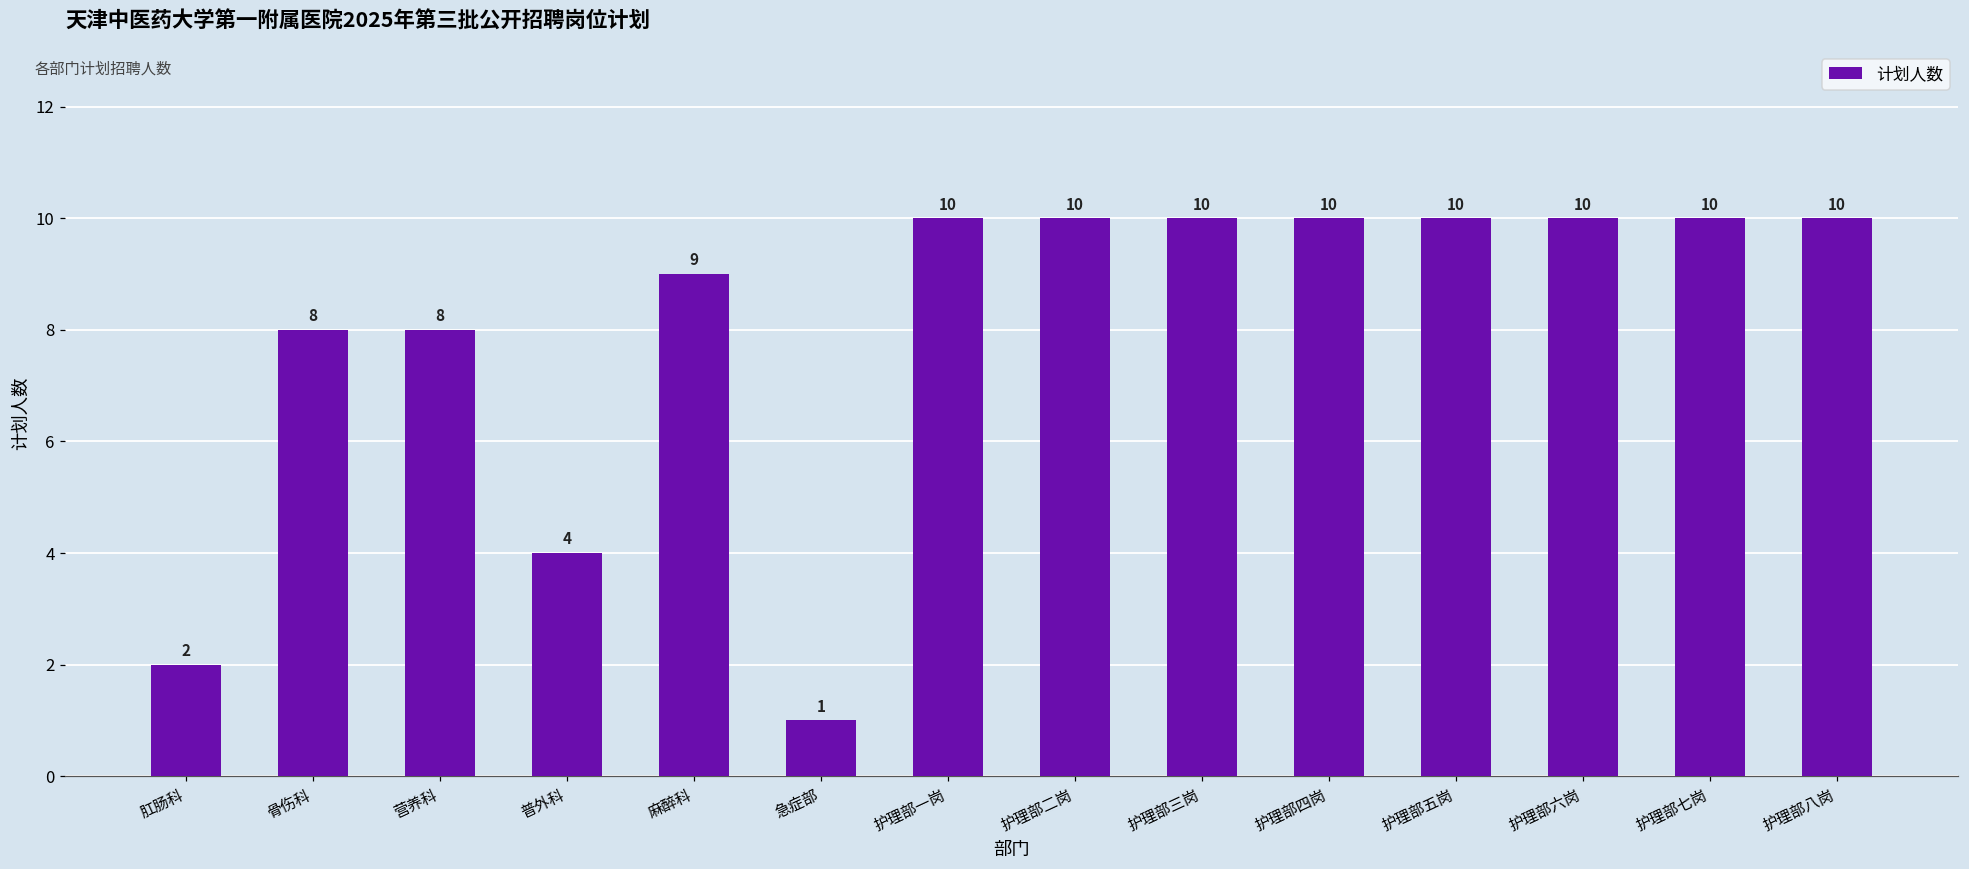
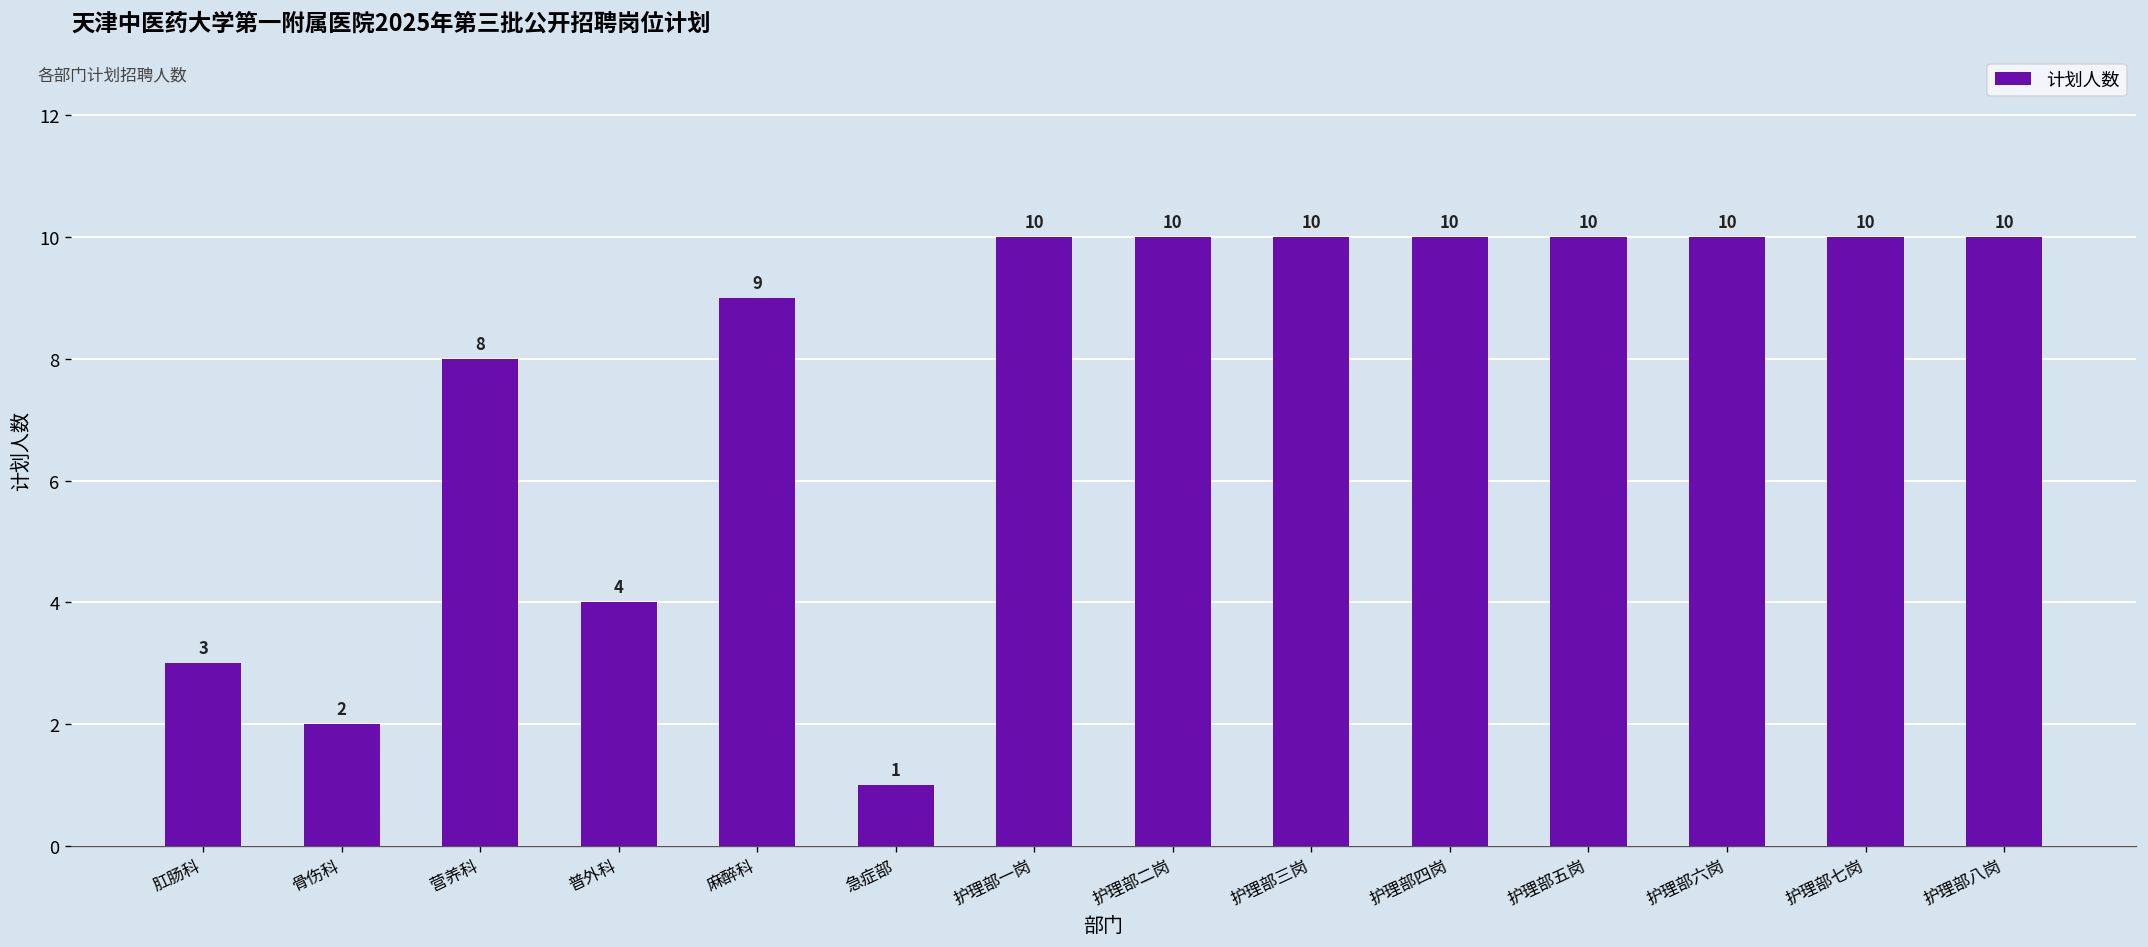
肛肠科: 2 -> 3
骨伤科: 8 -> 2
